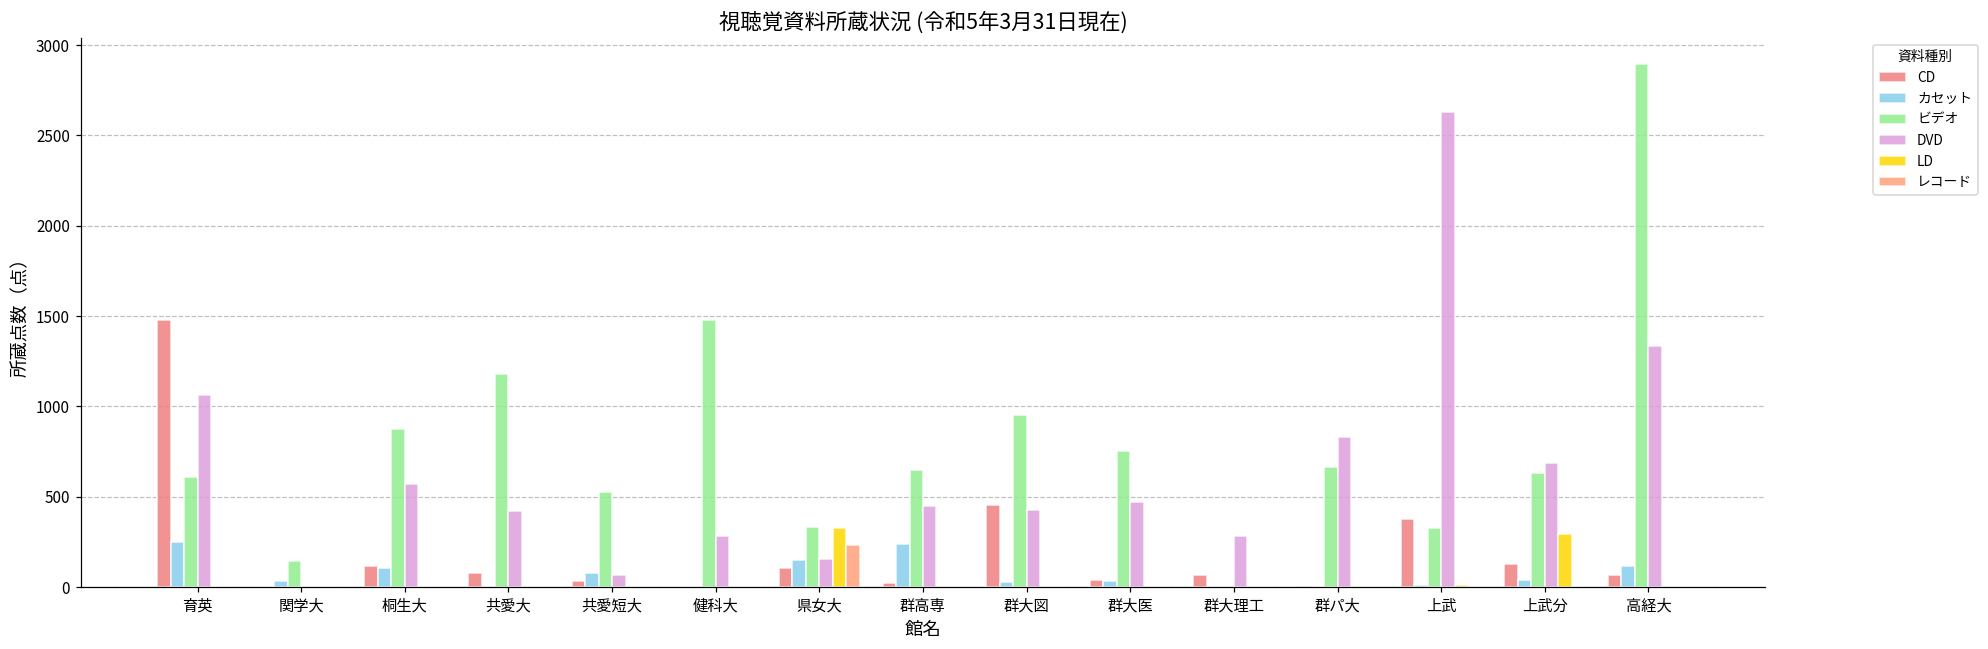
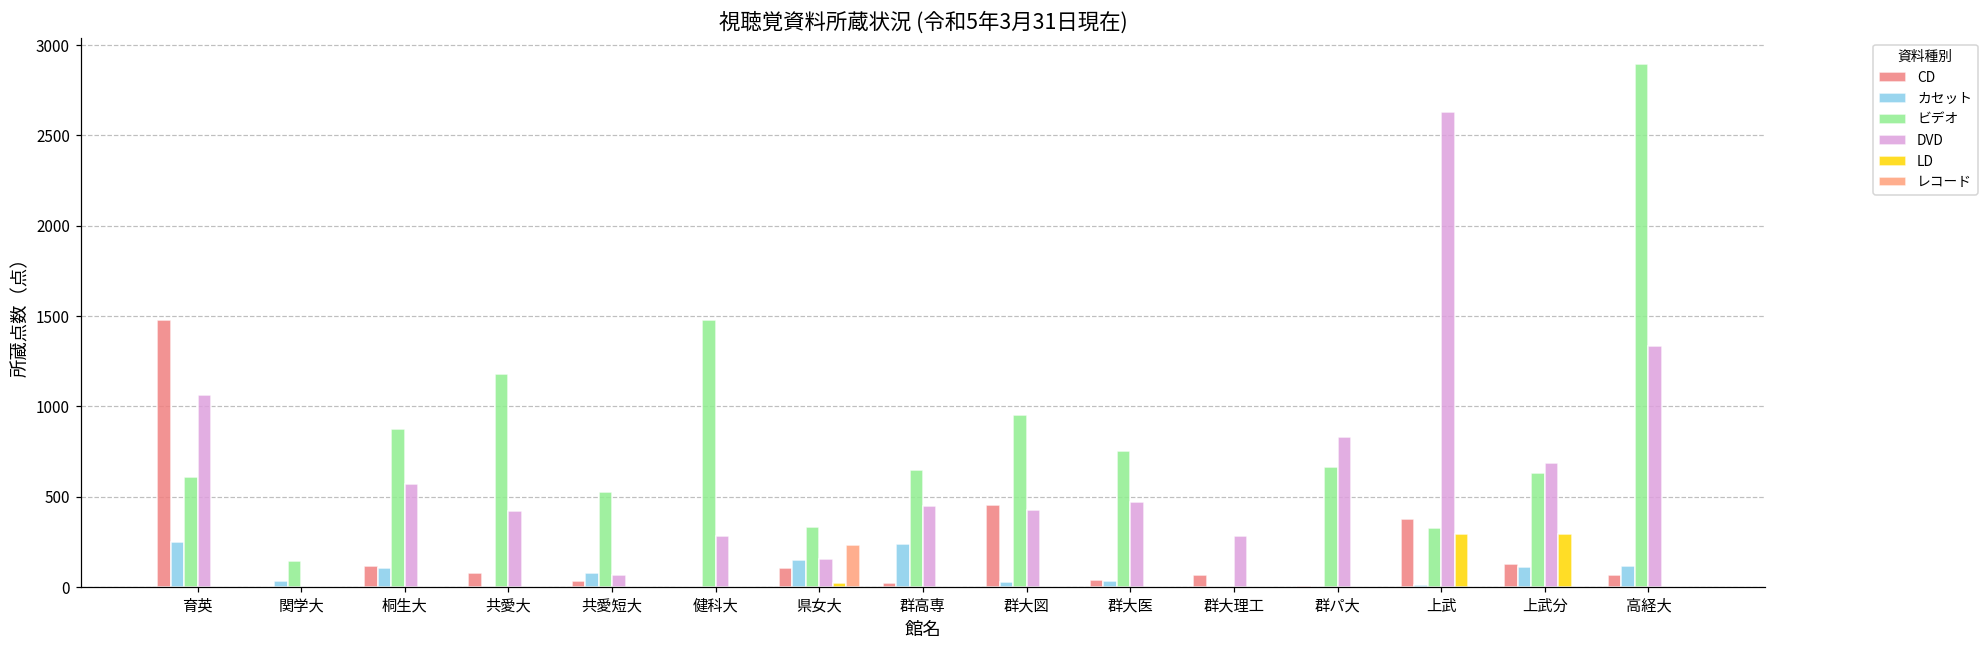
LD, 県女大: 330 -> 20
LD, 上武: 10 -> 300
カセット, 上武分: 40 -> 110
